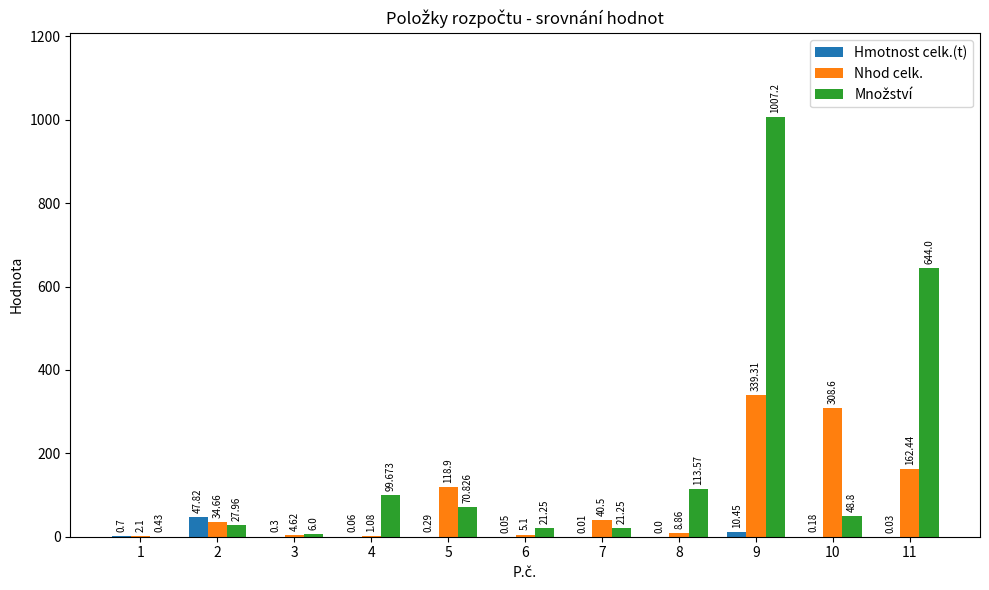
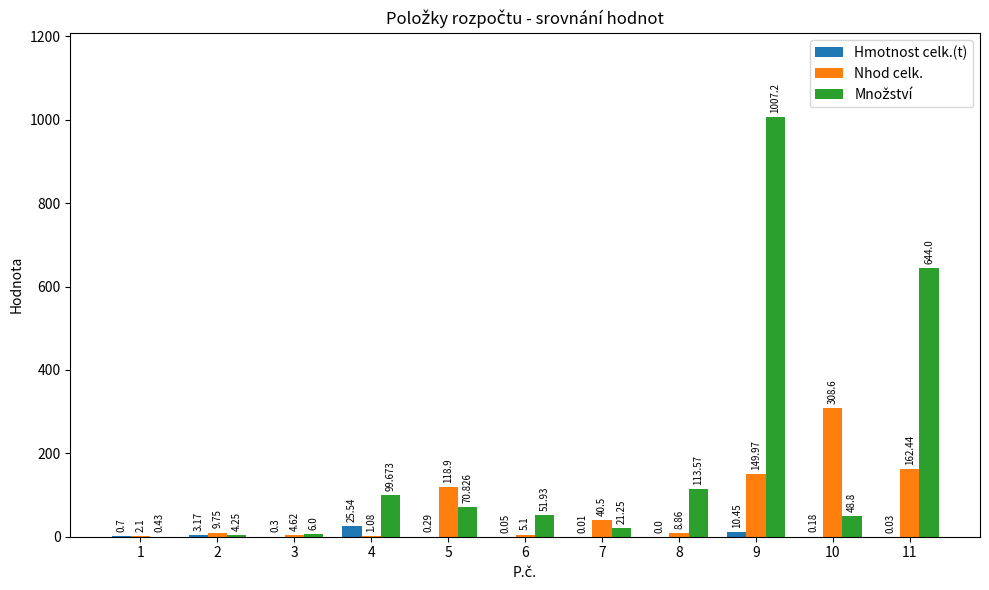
Hmotnost celk.(t), 2: 47.82 -> 3.17
Nhod celk., 2: 34.66 -> 9.75
Množství, 2: 27.96 -> 4.25
Hmotnost celk.(t), 4: 0.06 -> 25.54
Množství, 6: 21.25 -> 51.93
Nhod celk., 9: 339.31 -> 149.97
